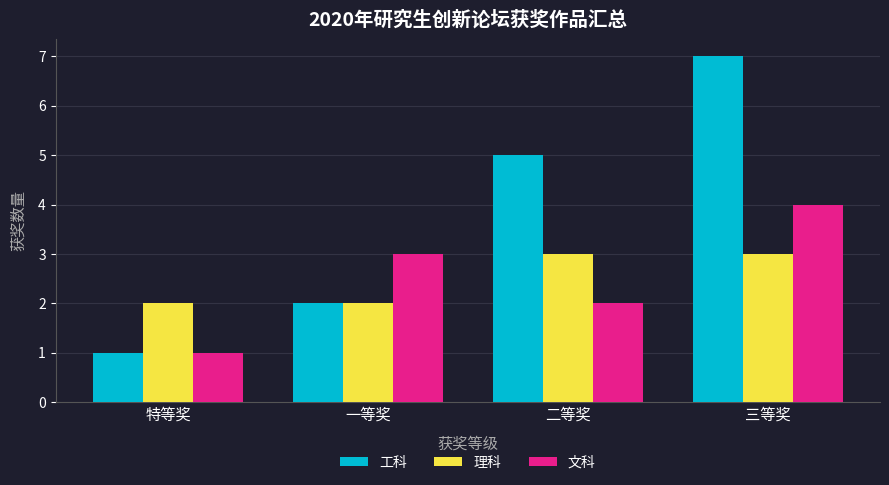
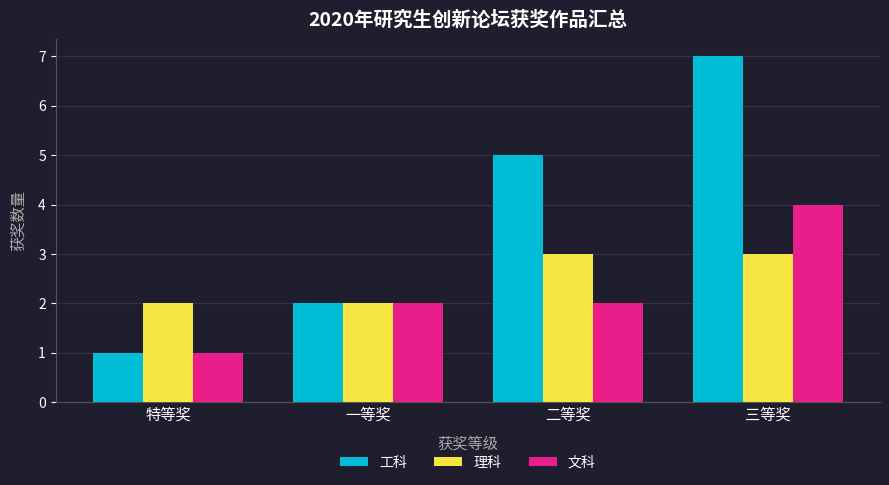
文科, 一等奖: 3 -> 2
